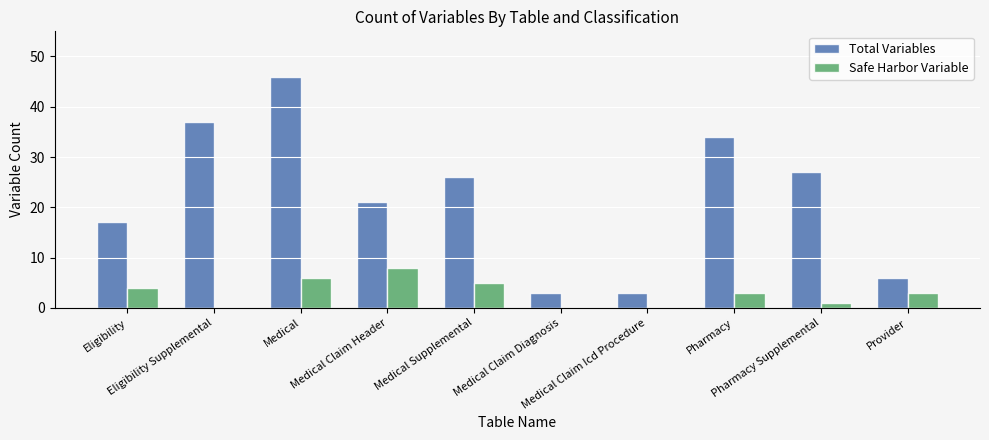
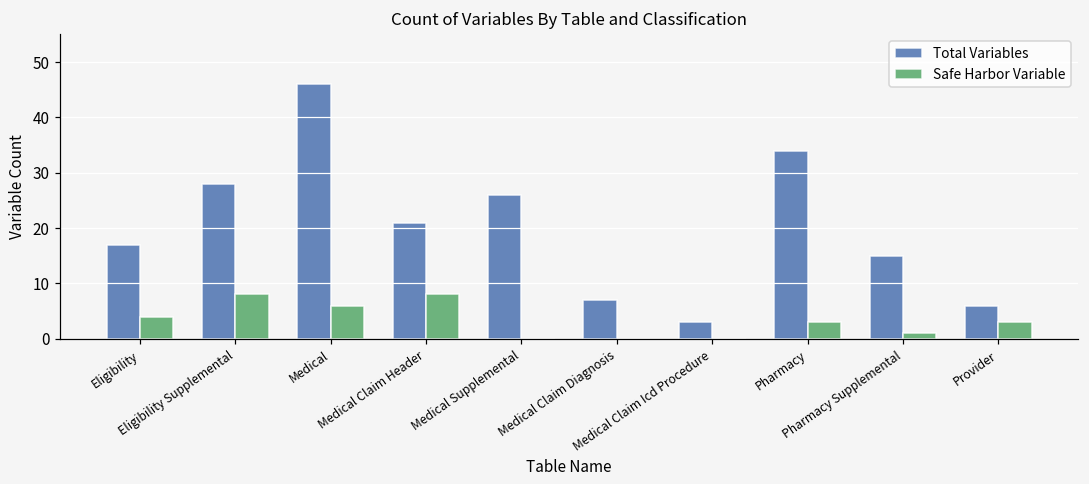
Total Variables, Eligibility Supplemental: 37 -> 28
Safe Harbor Variable, Eligibility Supplemental: 0 -> 8
Safe Harbor Variable, Medical Supplemental: 5 -> 0
Total Variables, Medical Claim Diagnosis: 3 -> 7
Total Variables, Pharmacy Supplemental: 27 -> 15
